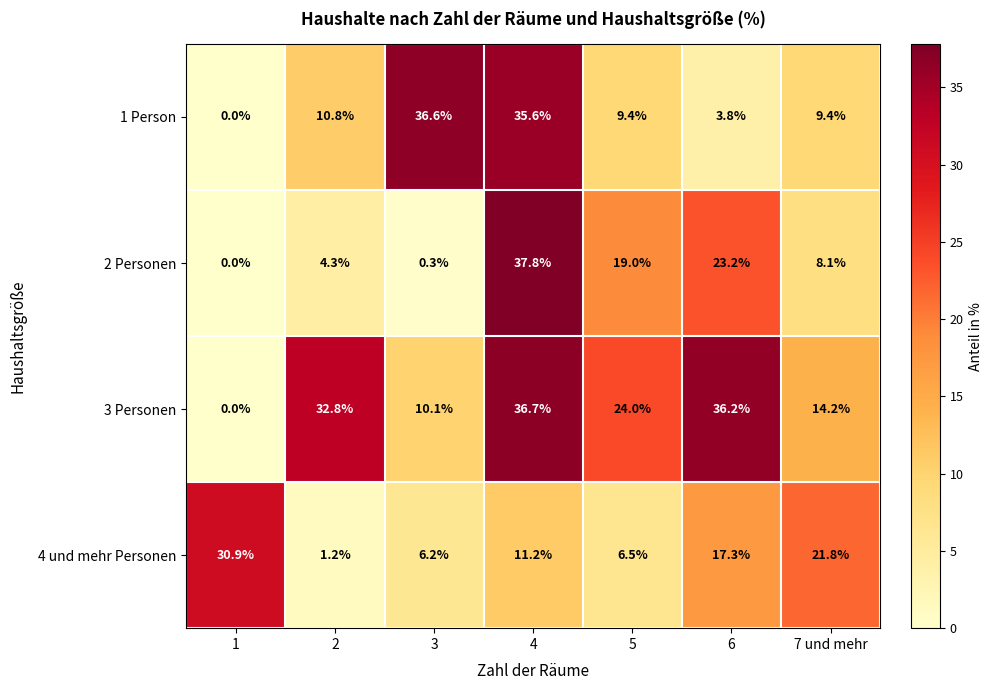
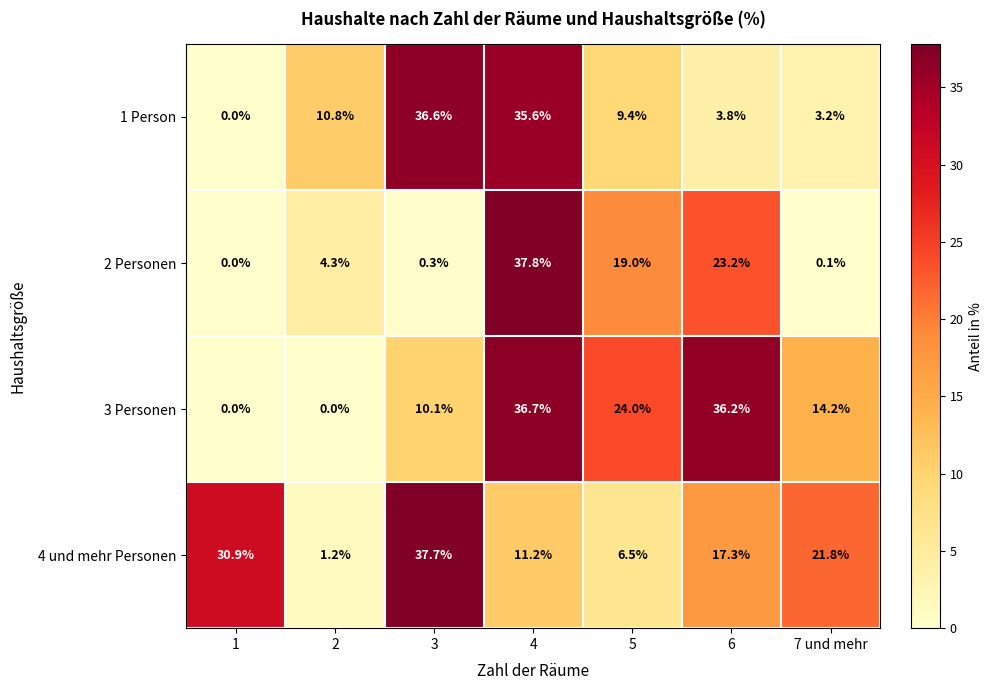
1 Person, 7 und mehr: 9.4% -> 3.2%
2 Personen, 7 und mehr: 8.1% -> 0.1%
3 Personen, 2: 32.8% -> 0.0%
4 und mehr Personen, 3: 6.2% -> 37.7%
